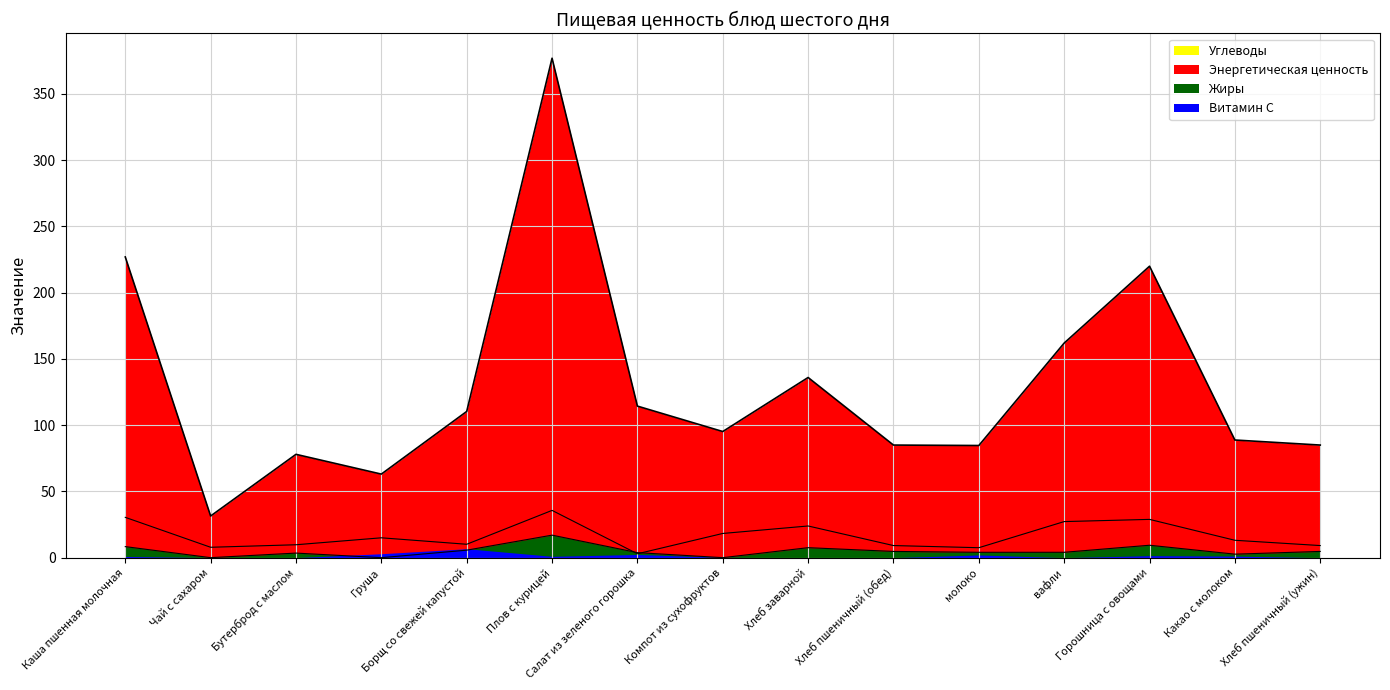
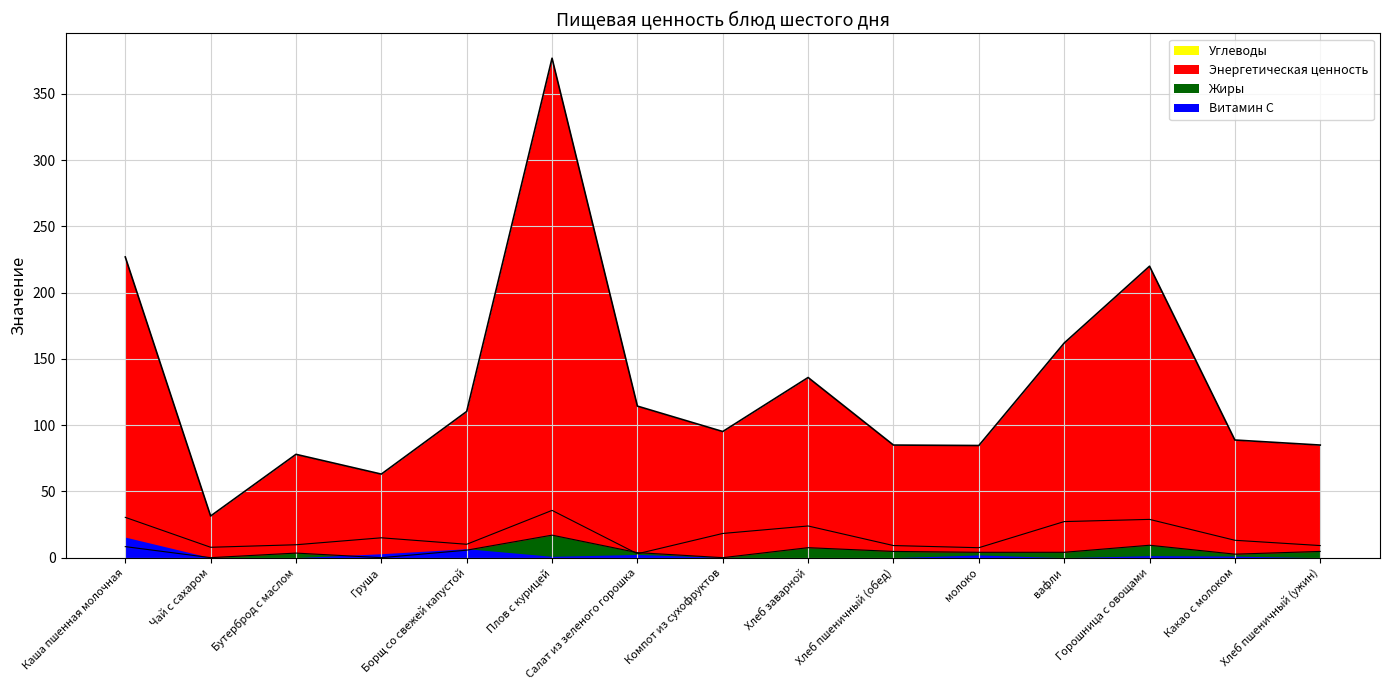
Витамин С, Каша пшенная молочная: 1 -> 16
